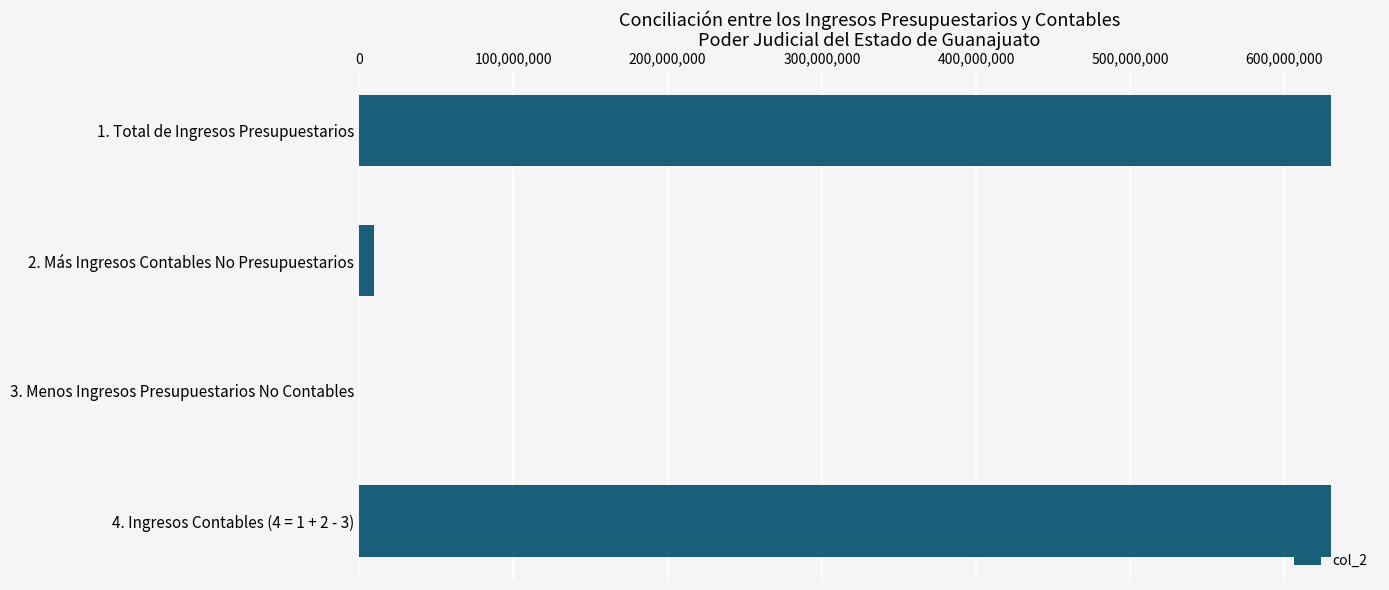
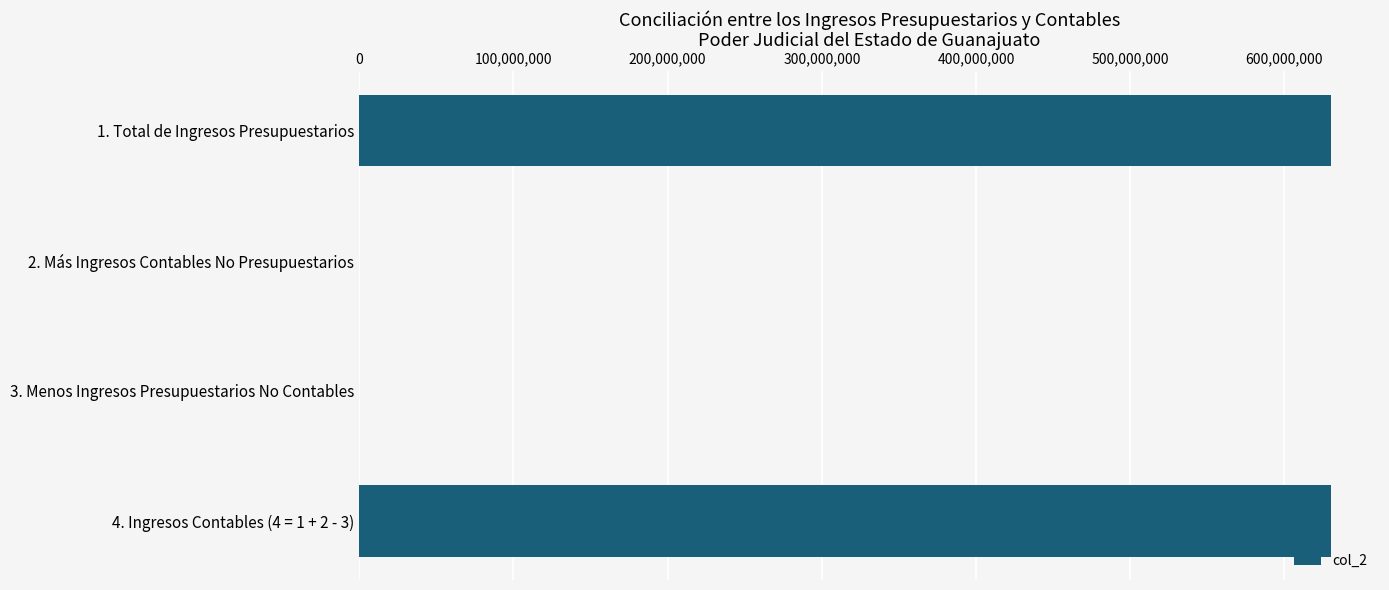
2. Más Ingresos Contables No Presupuestarios: 10,000,000 -> 0
